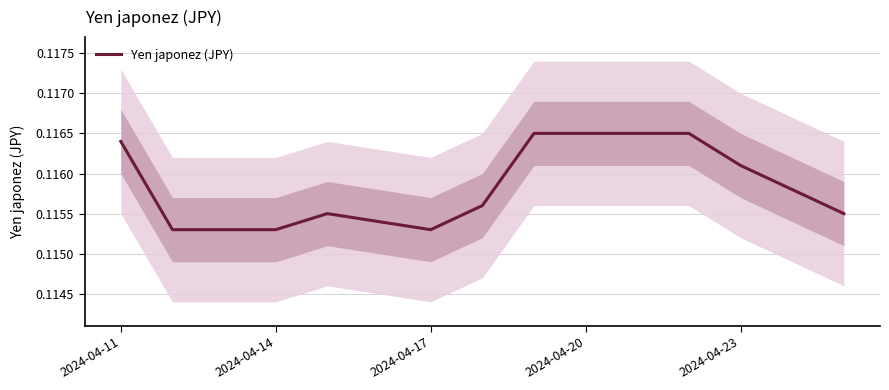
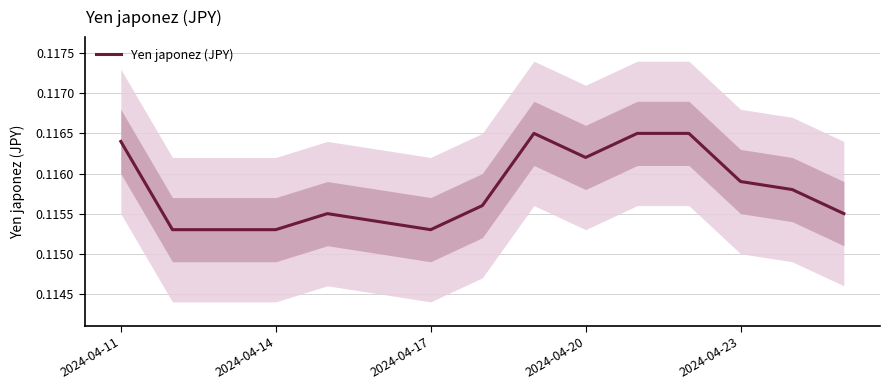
Yen japonez (JPY), 2024-04-20: 0.1165 -> 0.1162
Yen japonez (JPY), 2024-04-23: 0.1161 -> 0.1159
